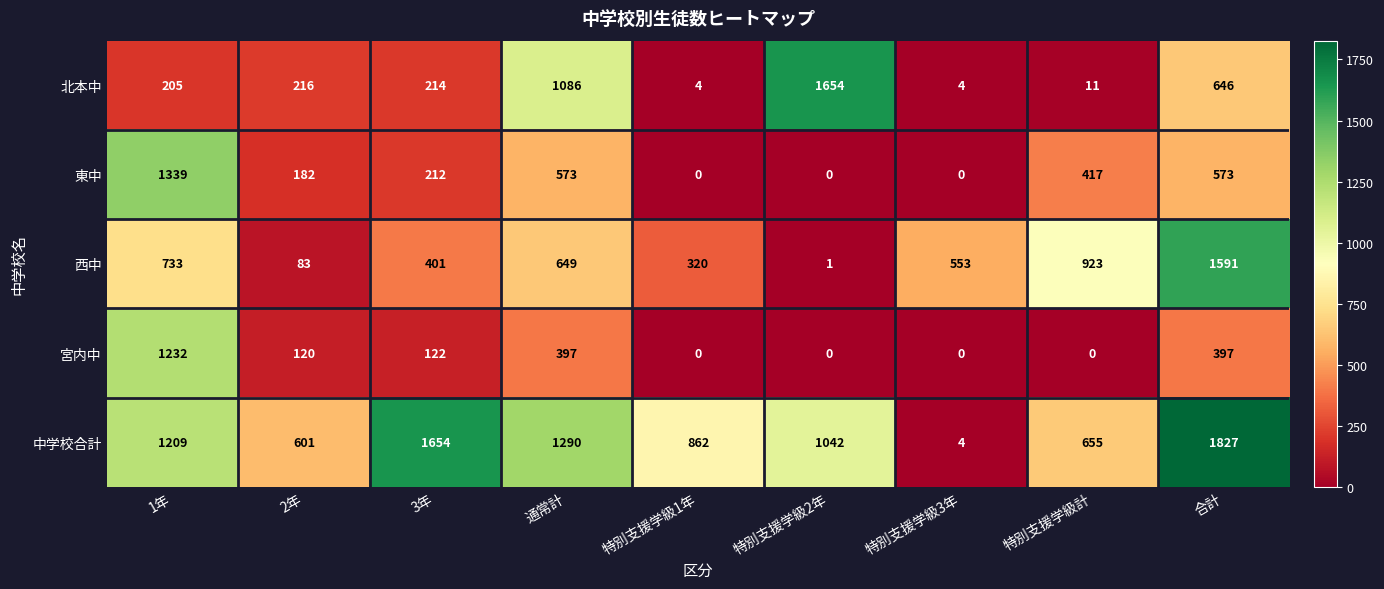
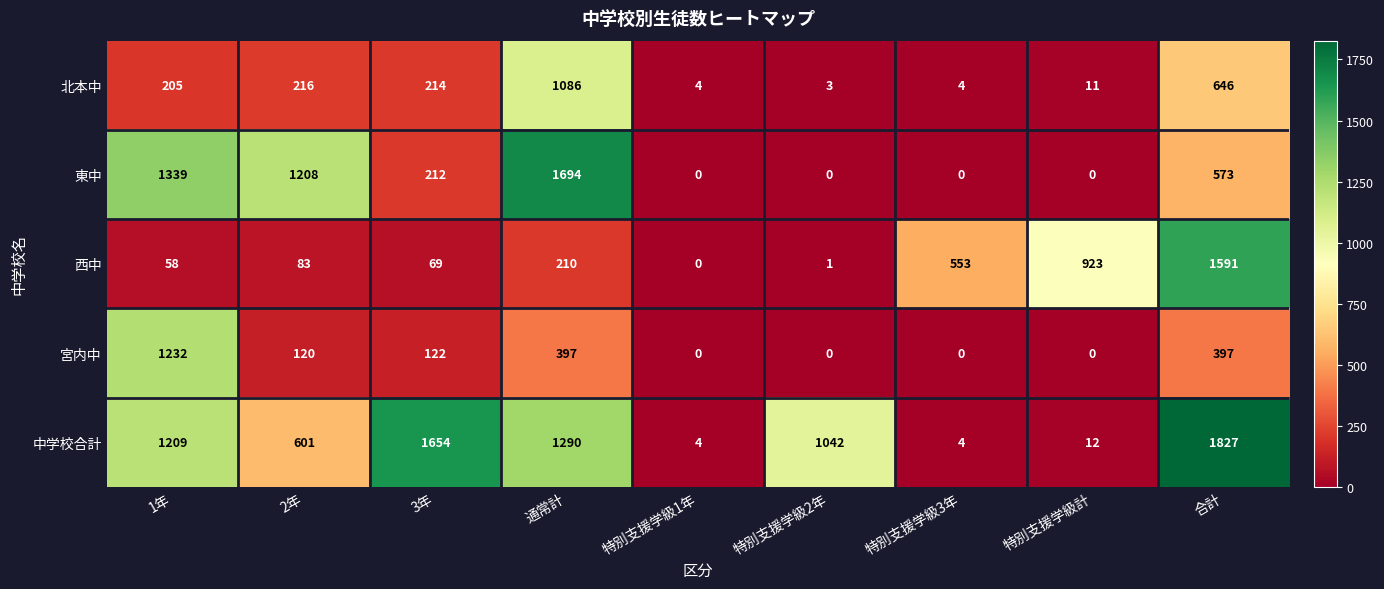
北本中, 特別支援学級2年: 1654 -> 3
東中, 2年: 182 -> 1208
東中, 通常計: 573 -> 1694
東中, 特別支援学級計: 417 -> 0
西中, 1年: 733 -> 58
西中, 3年: 401 -> 69
西中, 通常計: 649 -> 210
西中, 特別支援学級1年: 320 -> 0
中学校合計, 特別支援学級1年: 862 -> 4
中学校合計, 特別支援学級計: 655 -> 12
